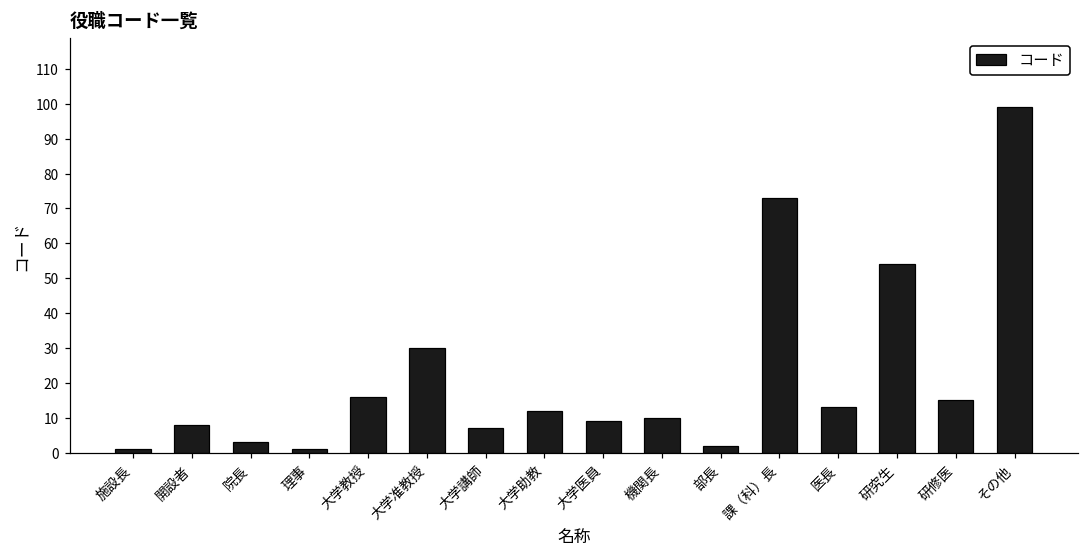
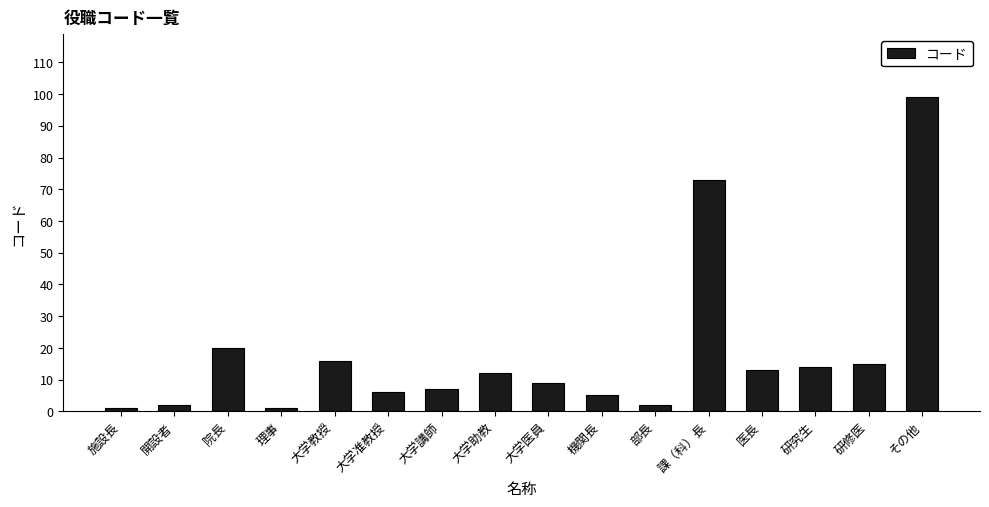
開設者: 8 -> 2
院長: 3 -> 20
大学准教授: 30 -> 6
機関長: 10 -> 5
研究生: 54 -> 14
